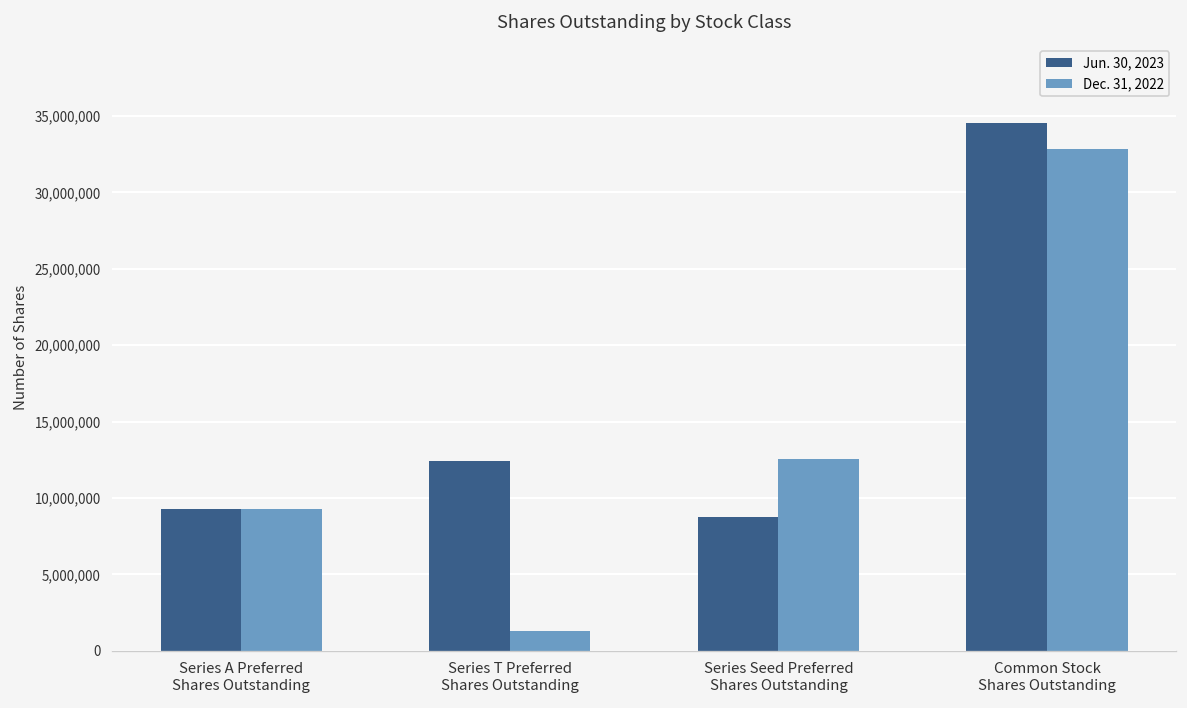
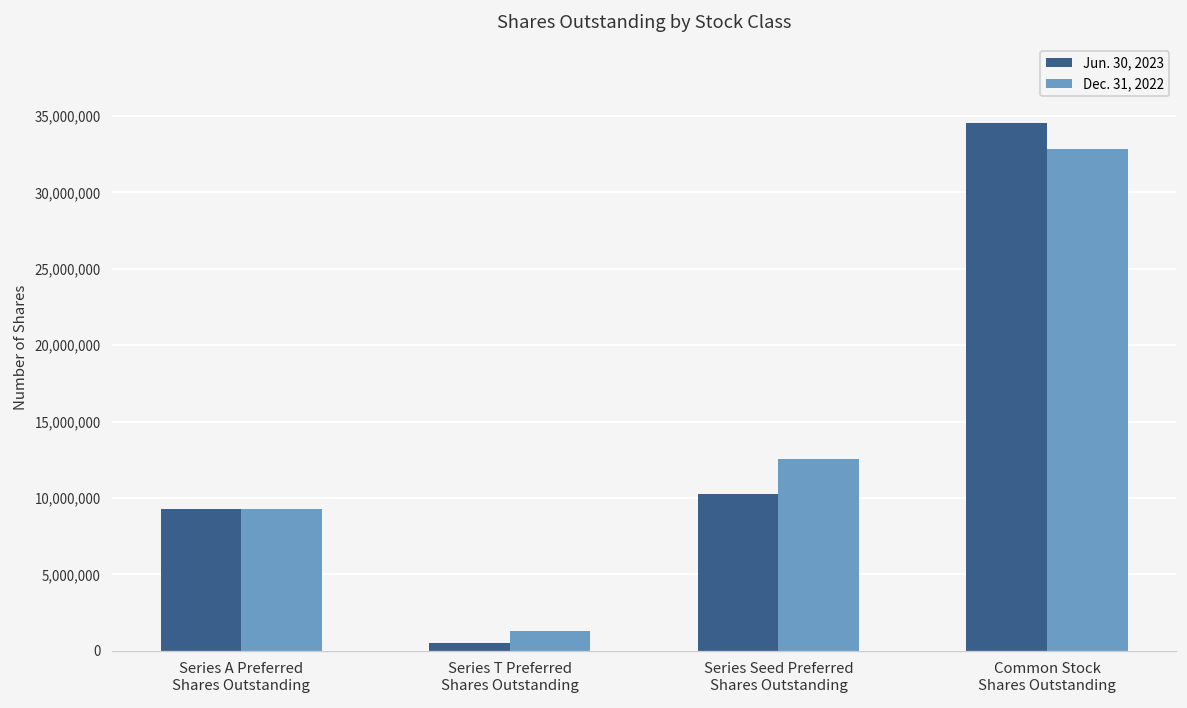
Jun. 30, 2023, Series T Preferred Shares Outstanding: 12,400,000 -> 500,000
Jun. 30, 2023, Series Seed Preferred Shares Outstanding: 8,800,000 -> 10,200,000
